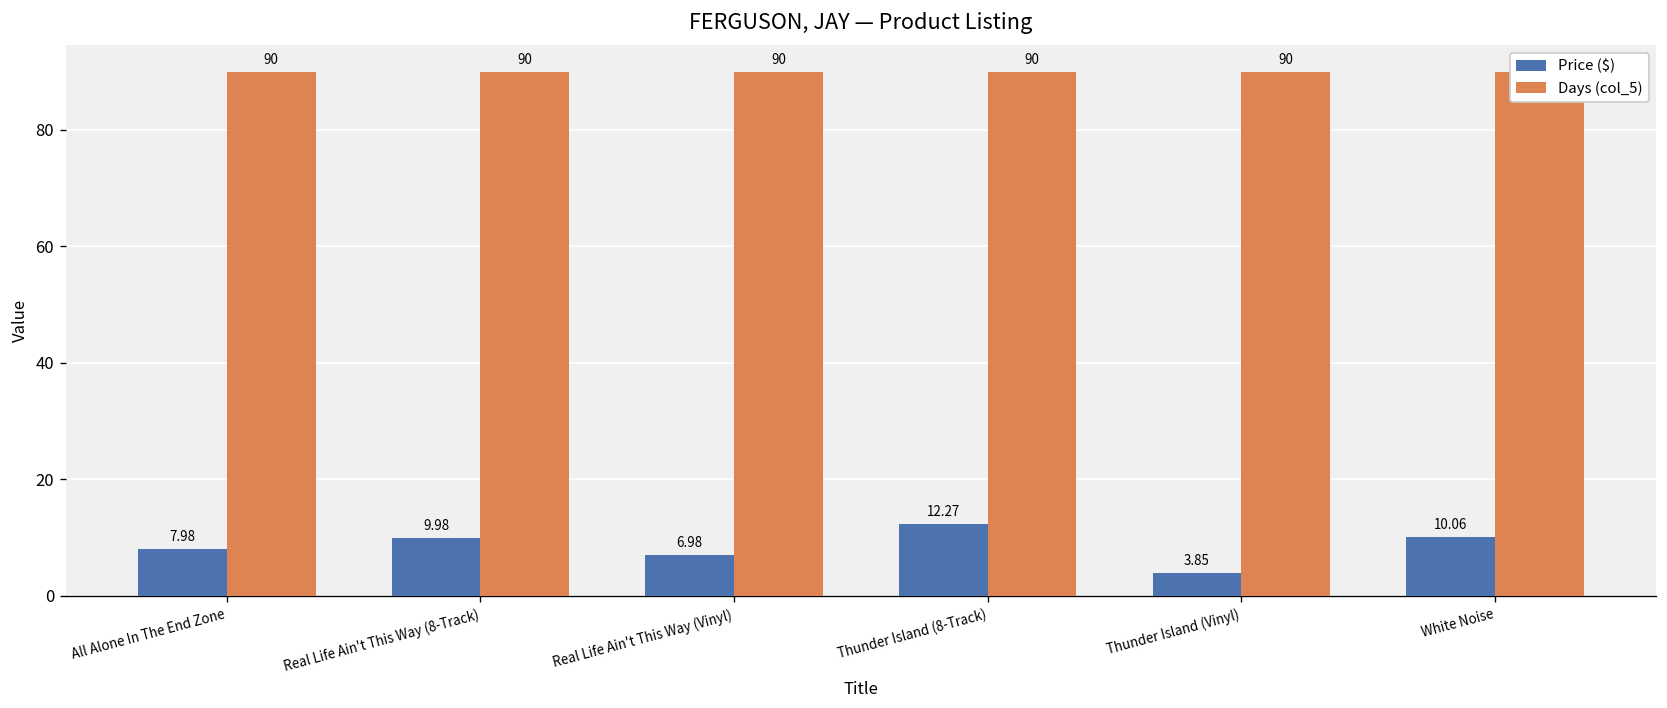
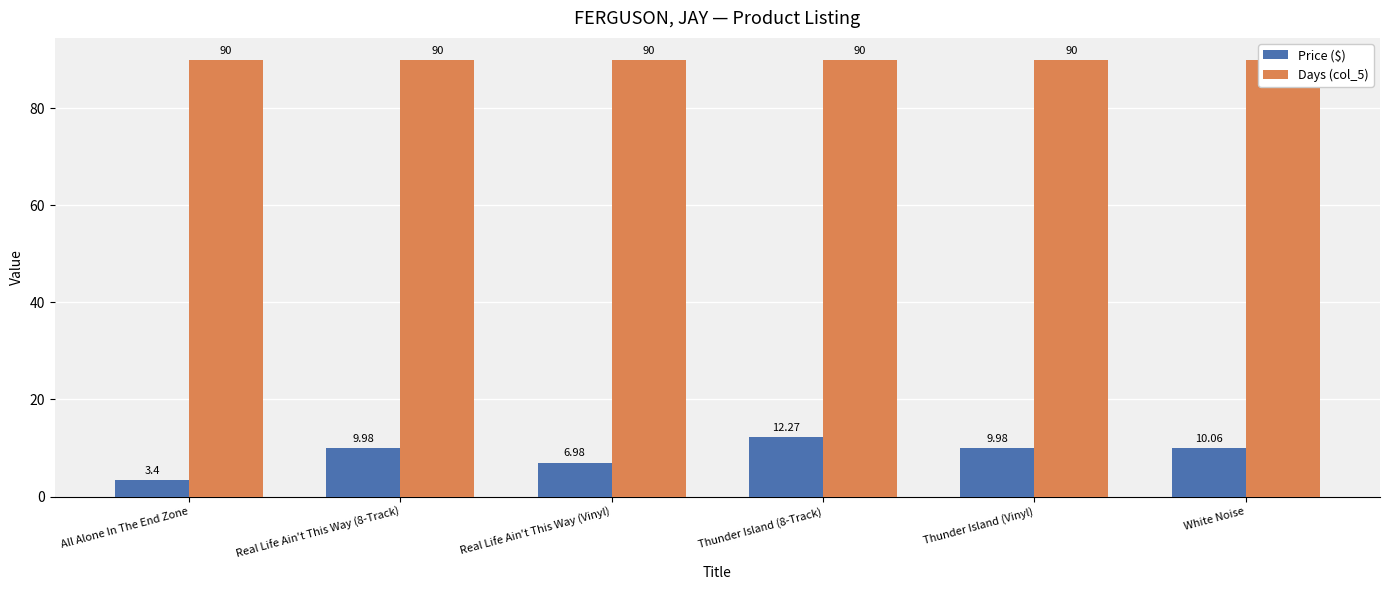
Price ($), All Alone In The End Zone: 7.98 -> 3.4
Price ($), Thunder Island (Vinyl): 3.85 -> 9.98
